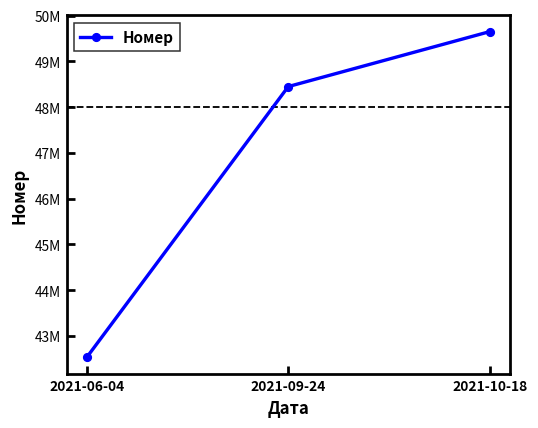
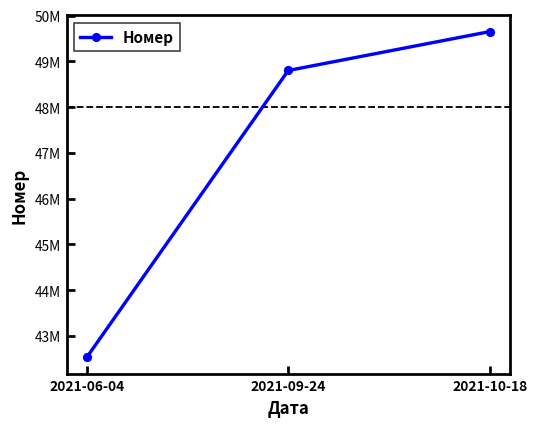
2021-09-24: 48400000 -> 48800000
